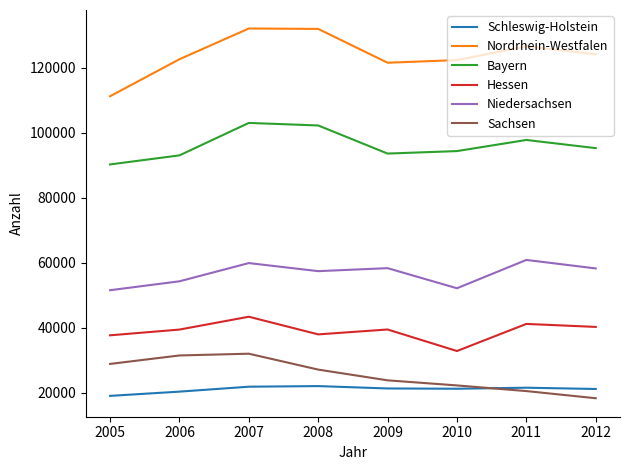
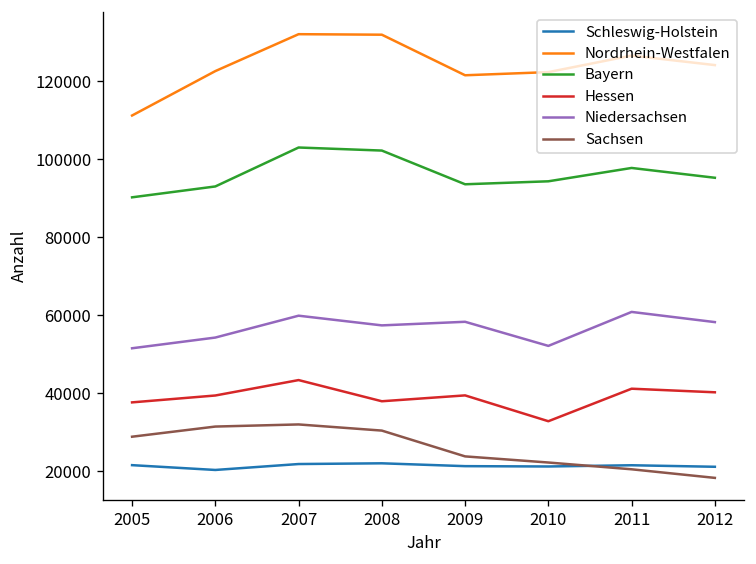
Schleswig-Holstein, 2005: 19000 -> 22000
Sachsen, 2008: 27000 -> 30000
